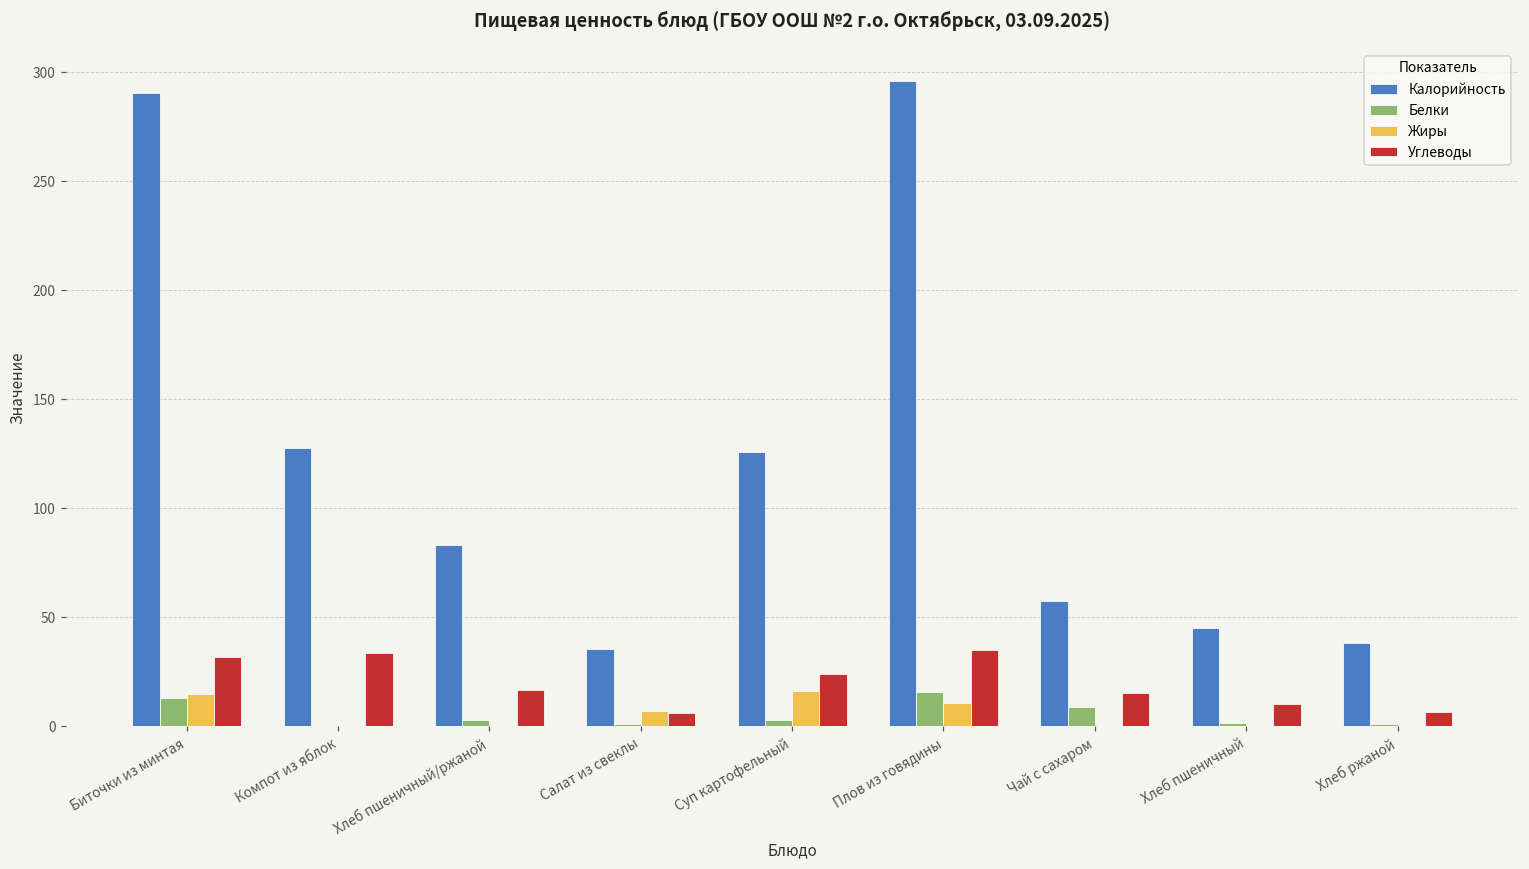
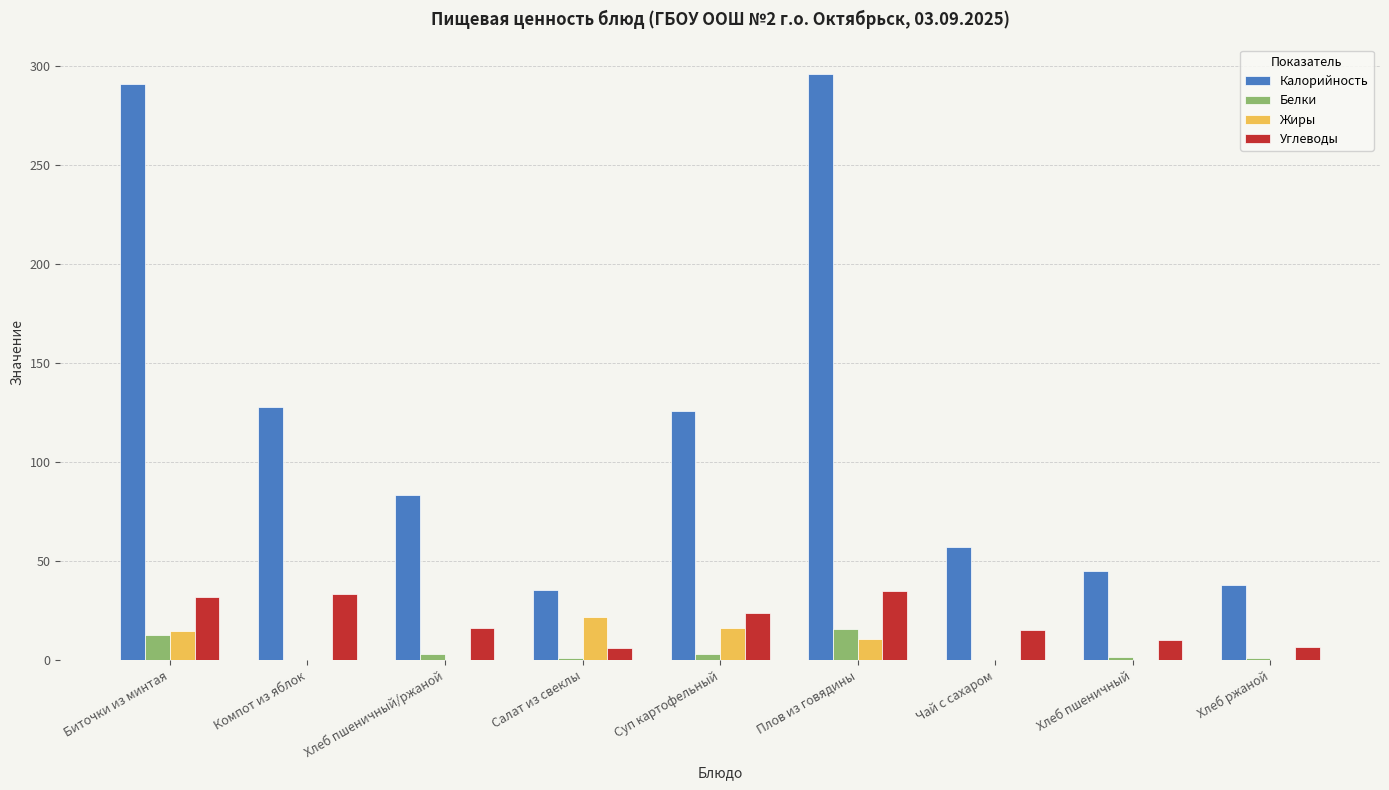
Жиры, Салат из свеклы: 7 -> 22
Белки, Чай с сахаром: 9 -> 0
